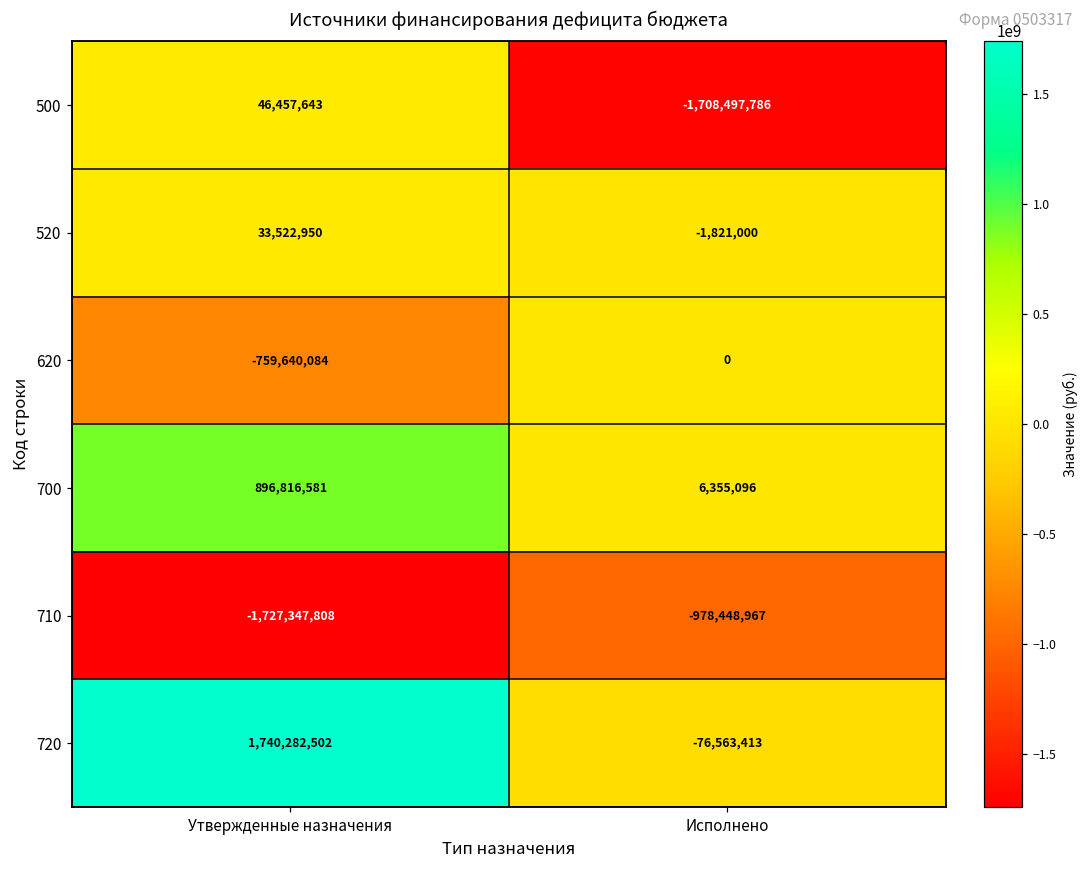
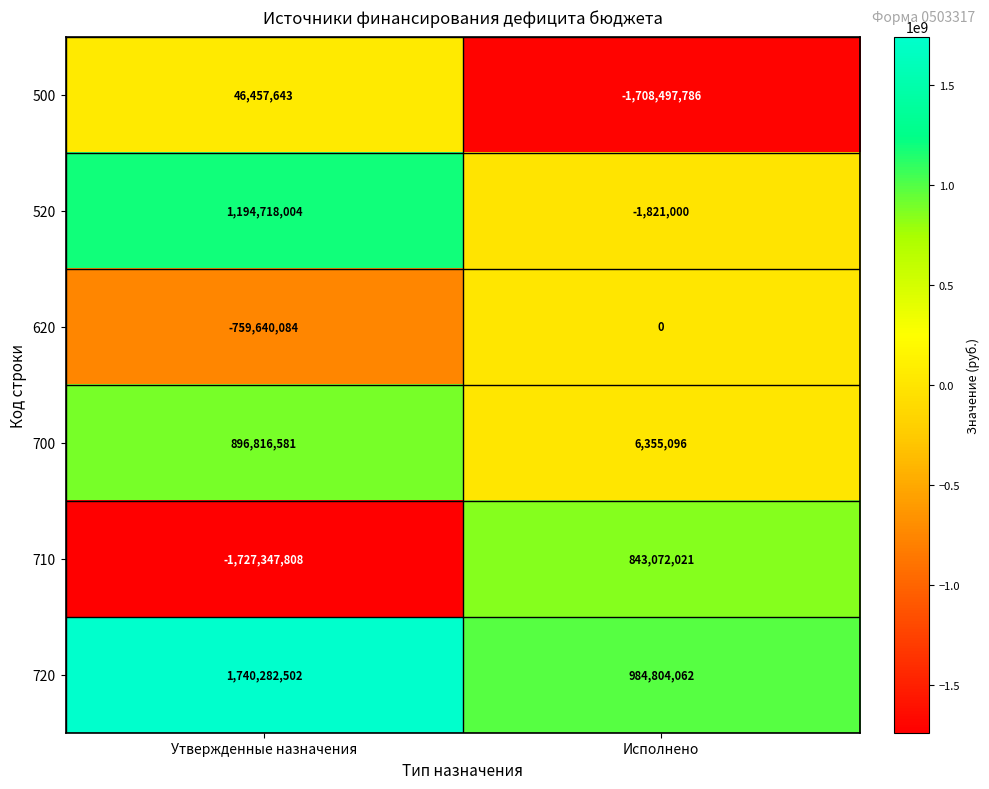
520, Утвержденные назначения: 33,522,950 -> 1,194,718,004
710, Исполнено: -978,448,967 -> 843,072,021
720, Исполнено: -76,563,413 -> 984,804,062
